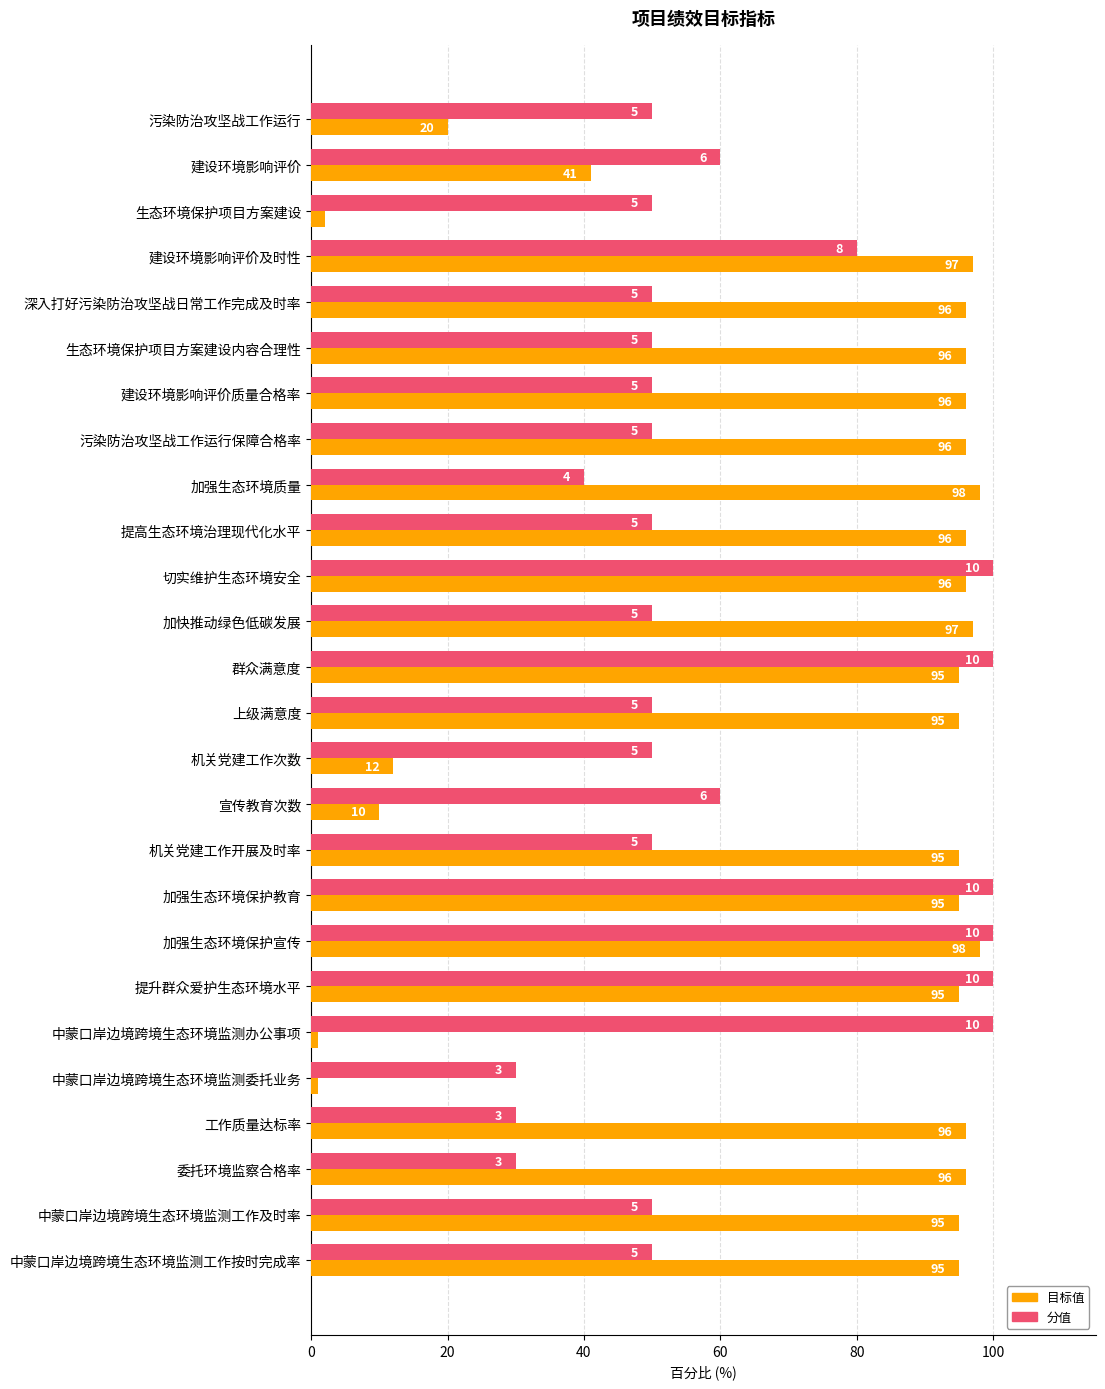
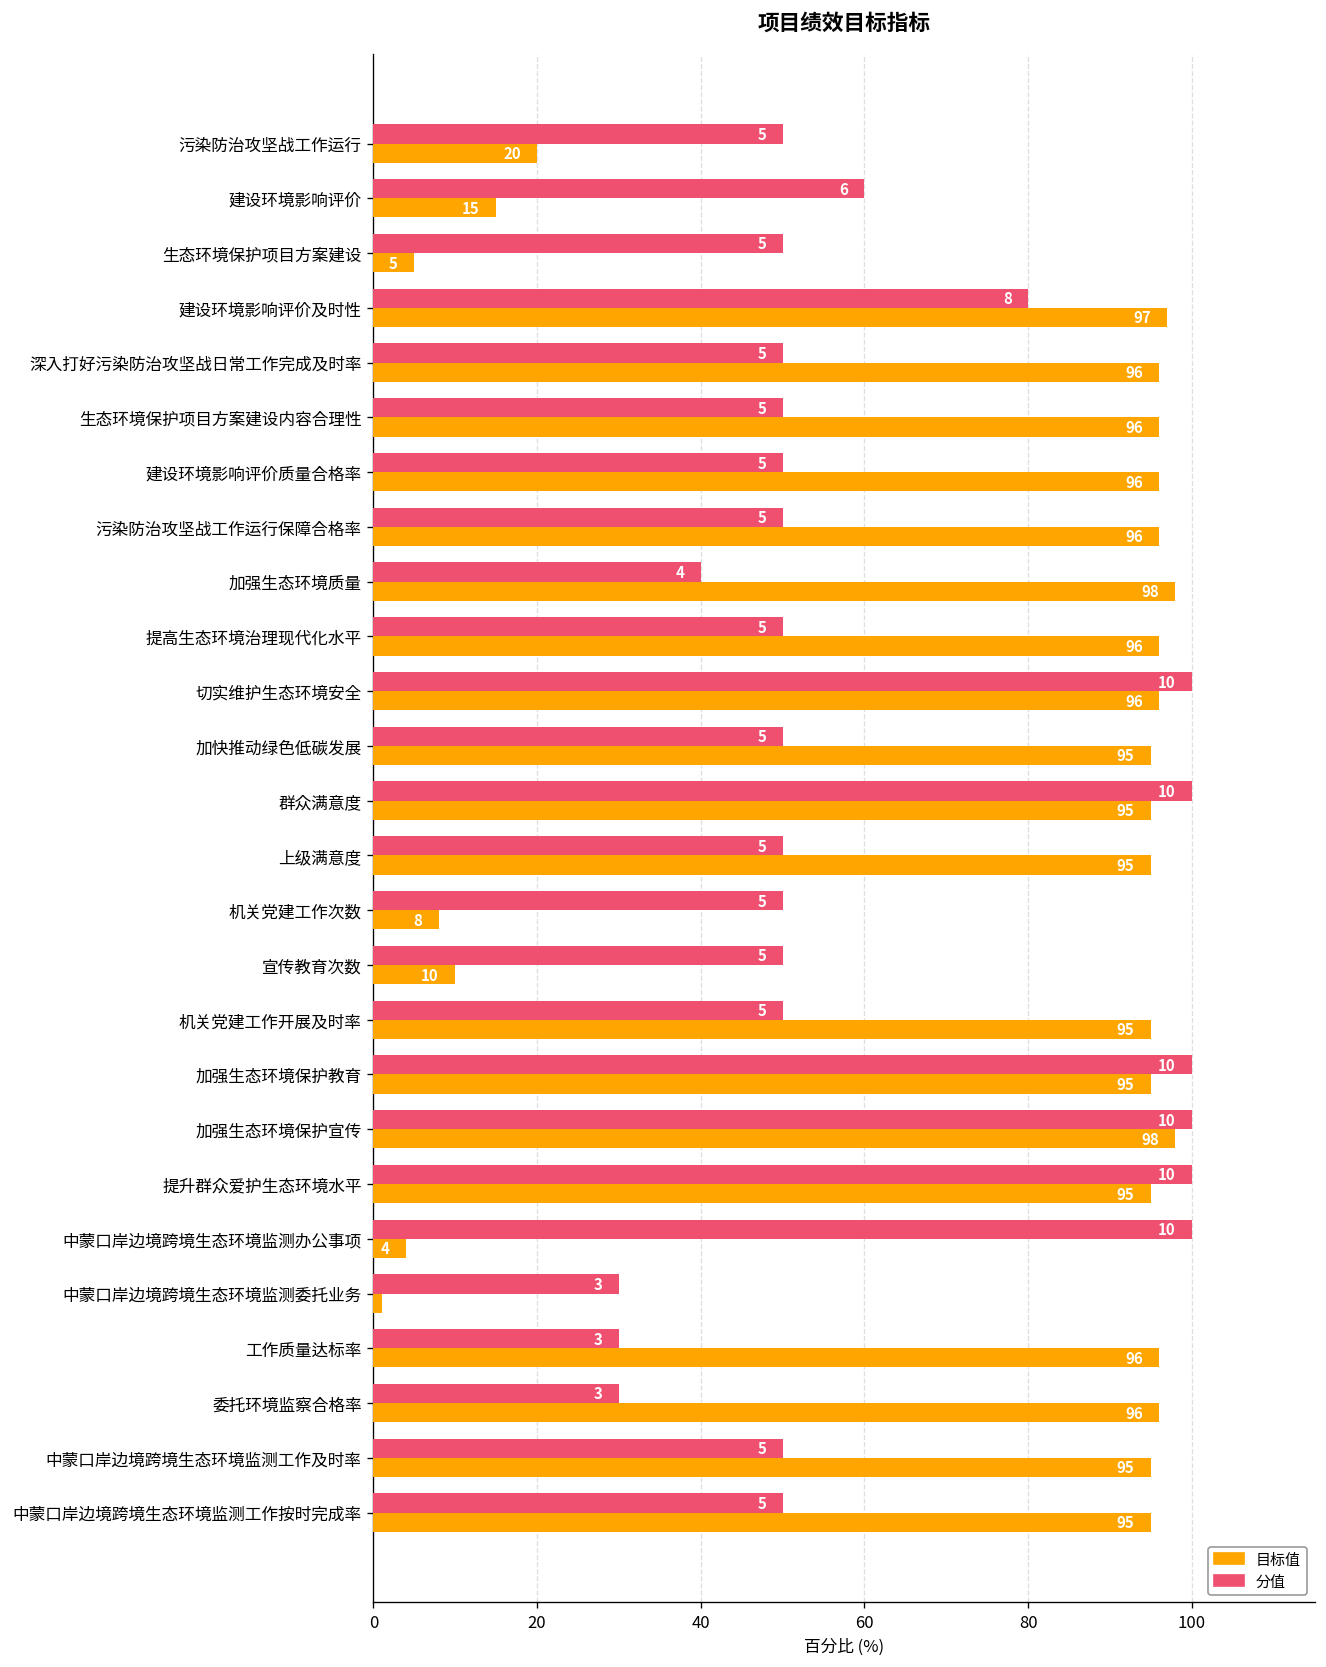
目标值, 建设环境影响评价: 41 -> 15
目标值, 生态环境保护项目方案建设: 2 -> 5
目标值, 加快推动绿色低碳发展: 97 -> 95
目标值, 机关党建工作次数: 12 -> 8
分值, 宣传教育次数: 6 -> 5
目标值, 中蒙口岸边境跨境生态环境监测办公事项: 1 -> 4
